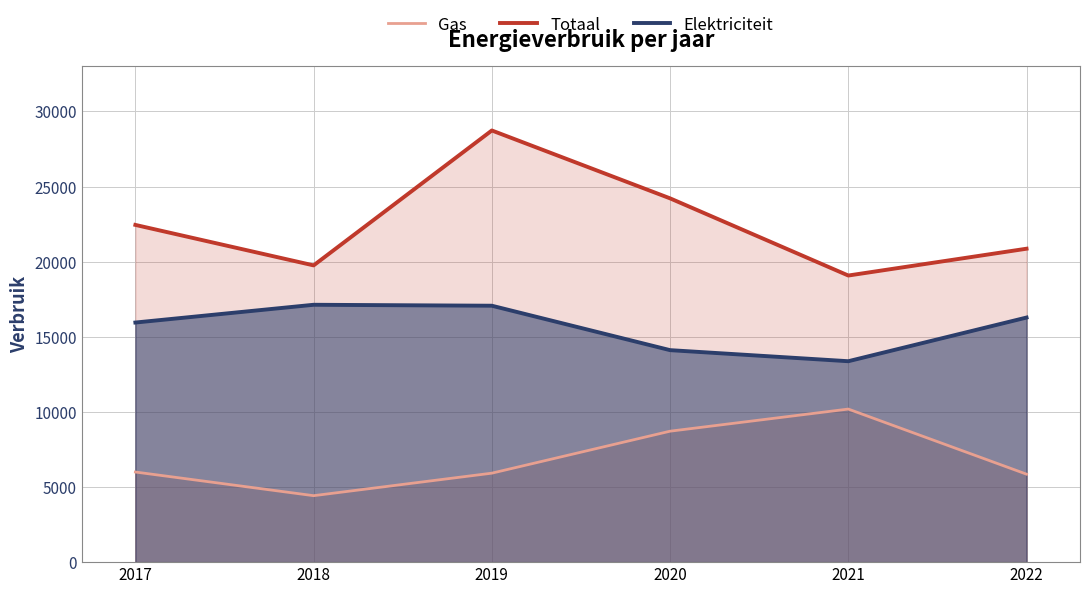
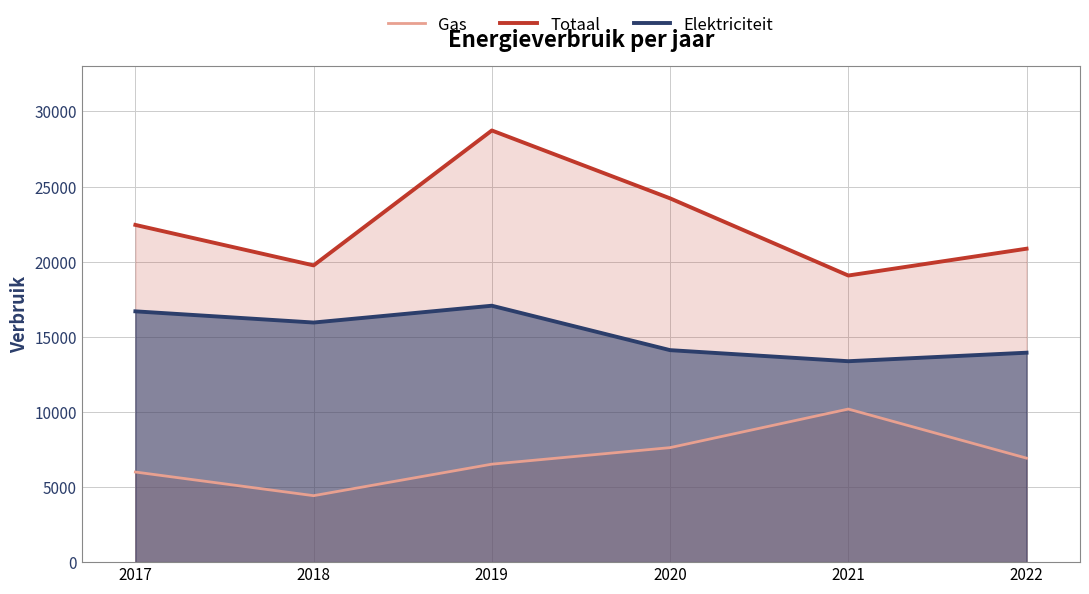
Elektriciteit, 2017: 15900 -> 16700
Elektriciteit, 2018: 17100 -> 15900
Gas, 2019: 5900 -> 6500
Gas, 2020: 8700 -> 7600
Gas, 2022: 5900 -> 6900
Elektriciteit, 2022: 16300 -> 13900
